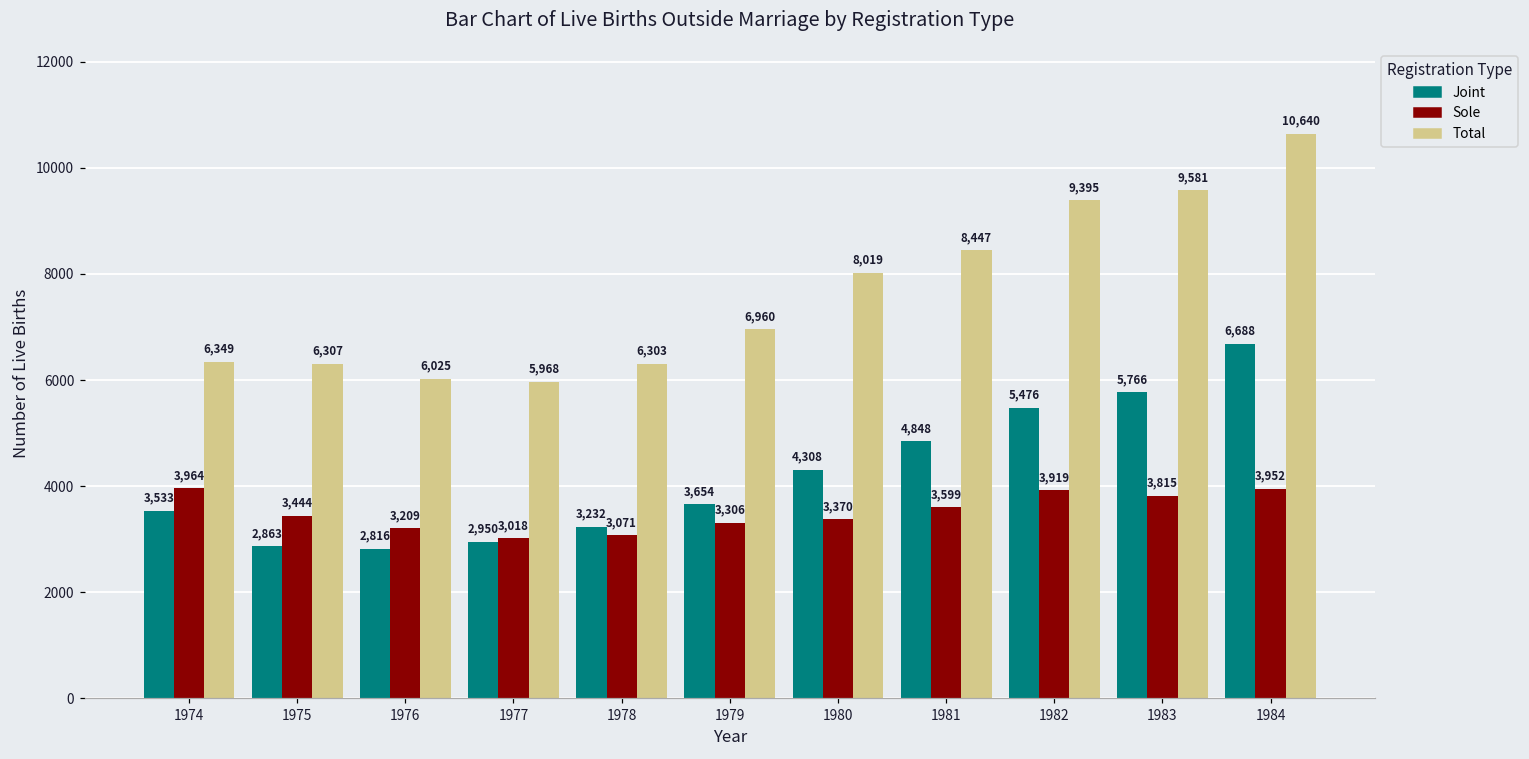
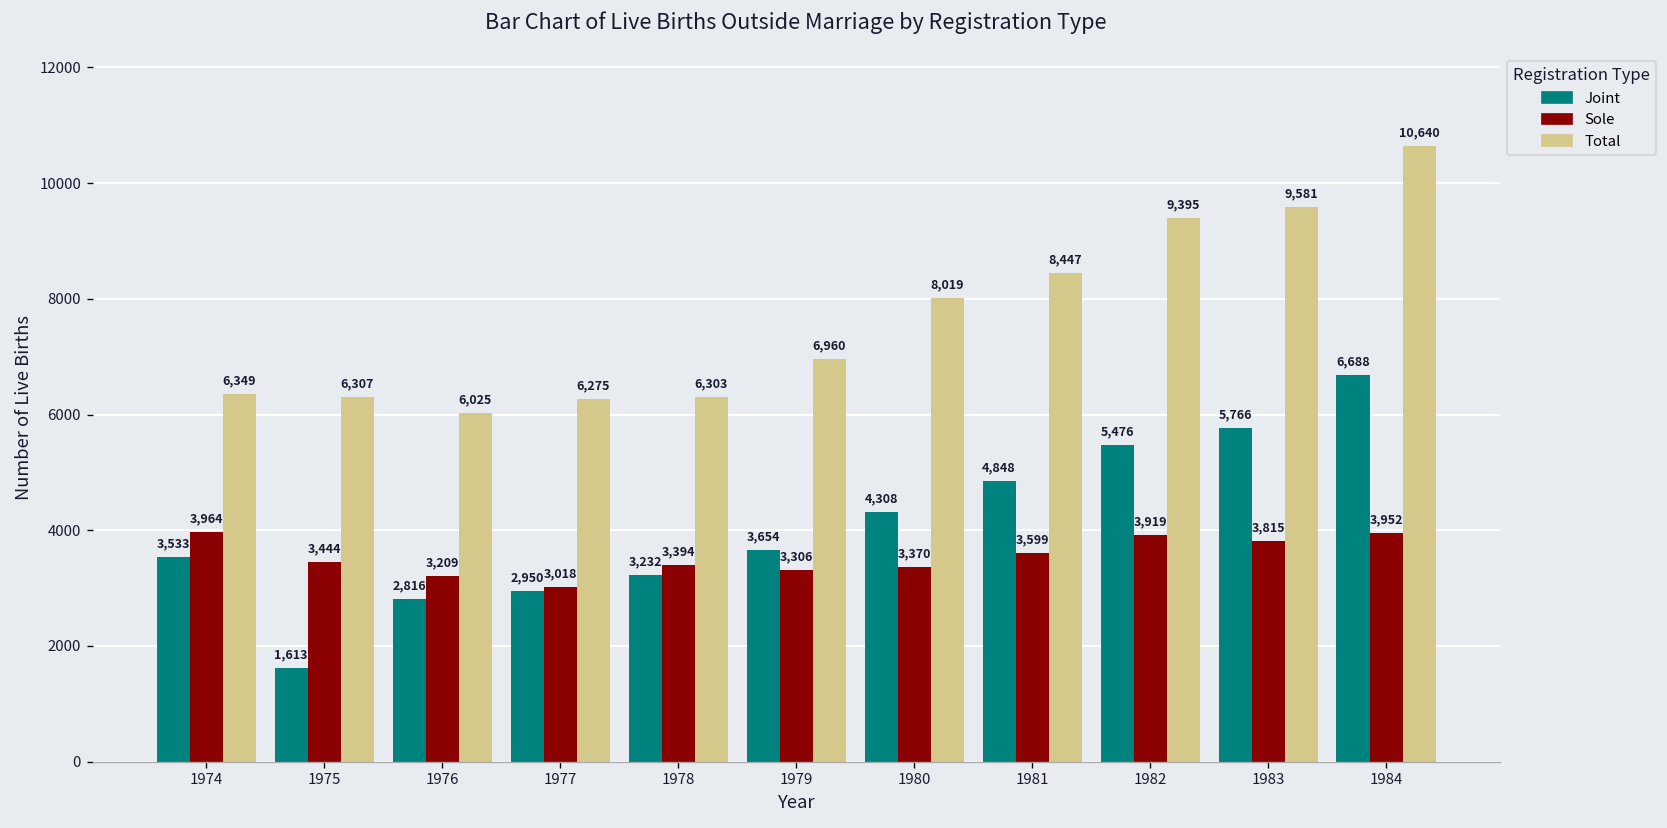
Joint, 1975: 2,863 -> 1,613
Total, 1977: 5,968 -> 6,275
Sole, 1978: 3,071 -> 3,394
